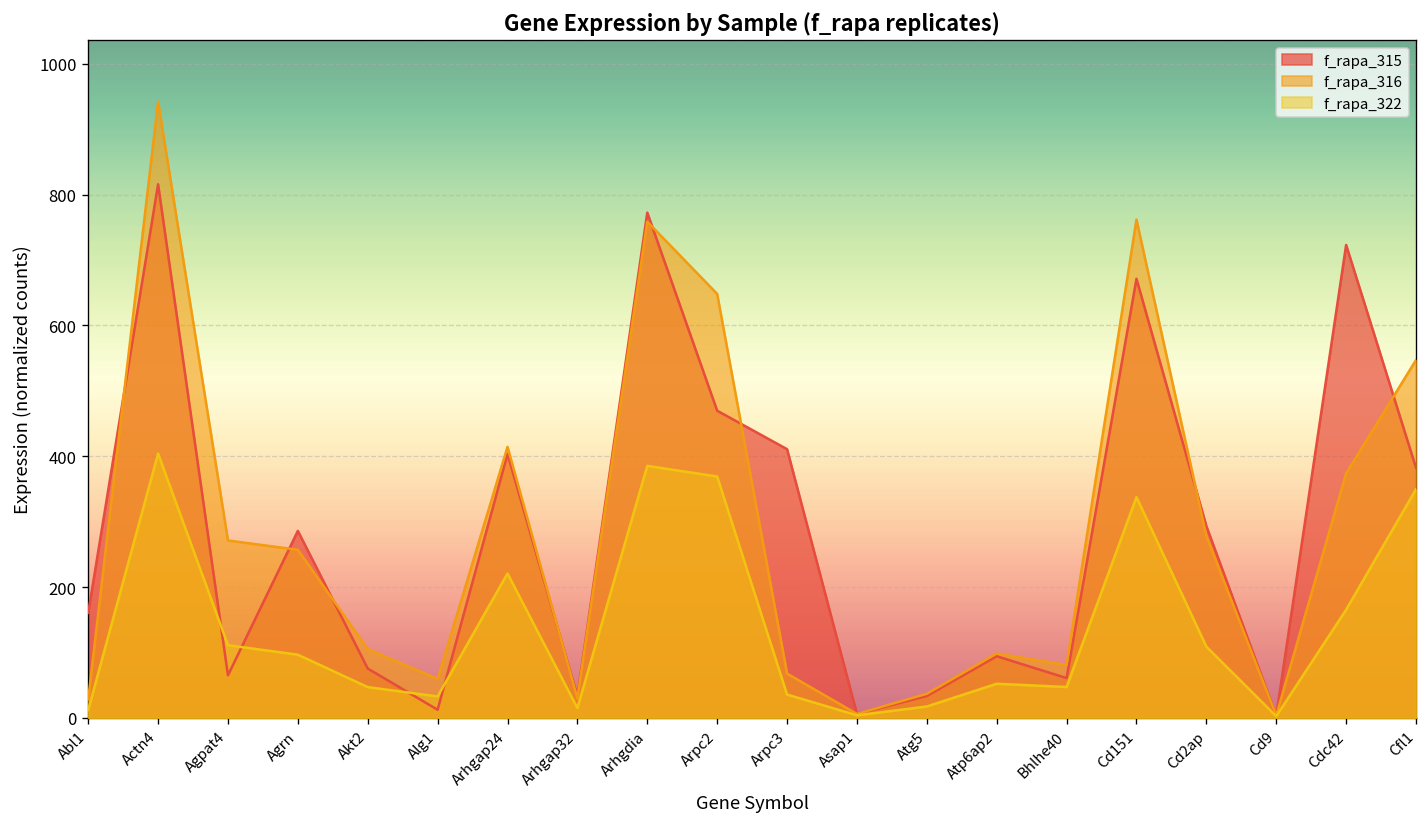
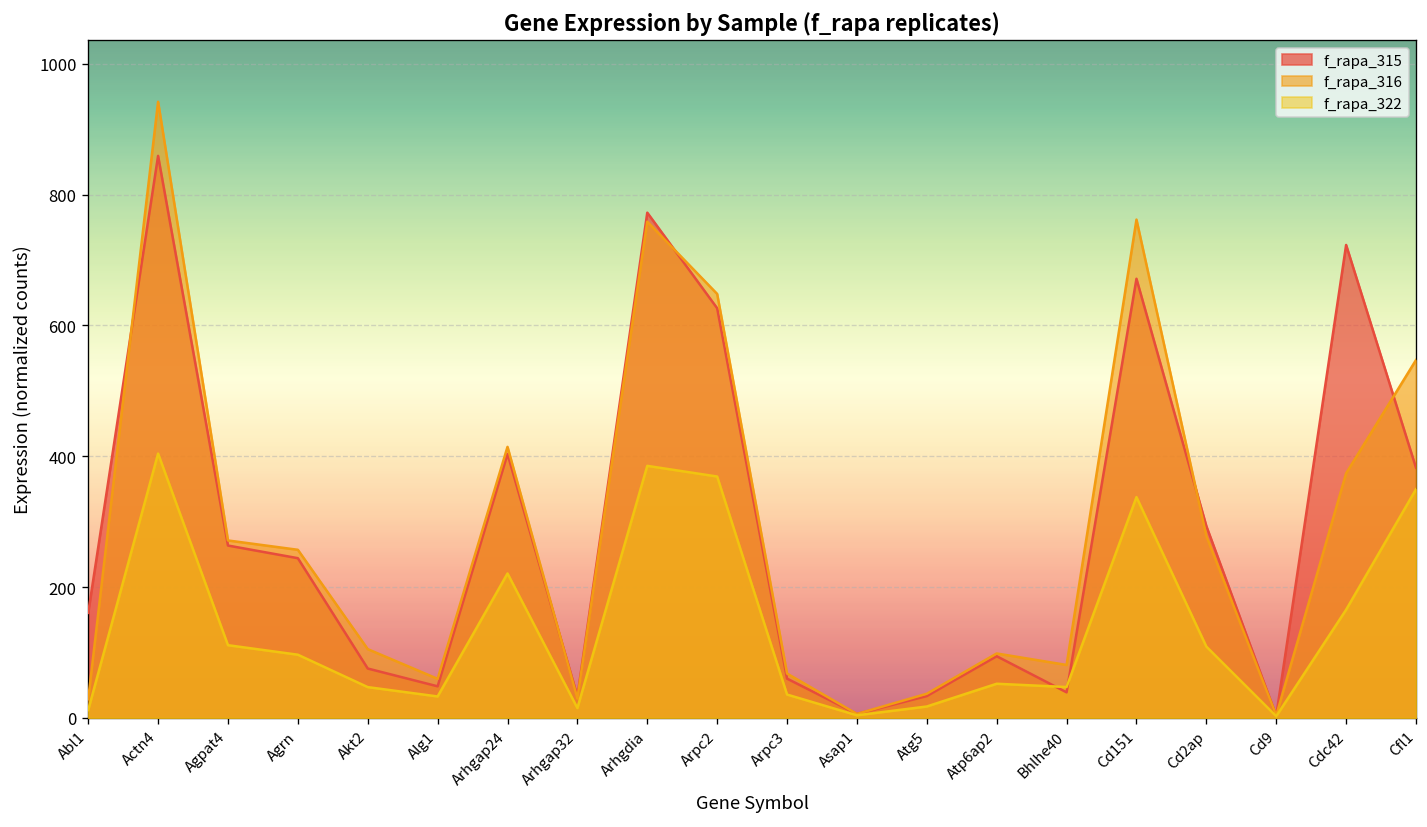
f_rapa_315, Actn4: 820 -> 860
f_rapa_315, Agpat4: 70 -> 260
f_rapa_315, Agrn: 290 -> 240
f_rapa_315, Alg1: 10 -> 50
f_rapa_315, Arpc2: 470 -> 630
f_rapa_315, Arpc3: 410 -> 60
f_rapa_315, Bhlhe40: 60 -> 40
